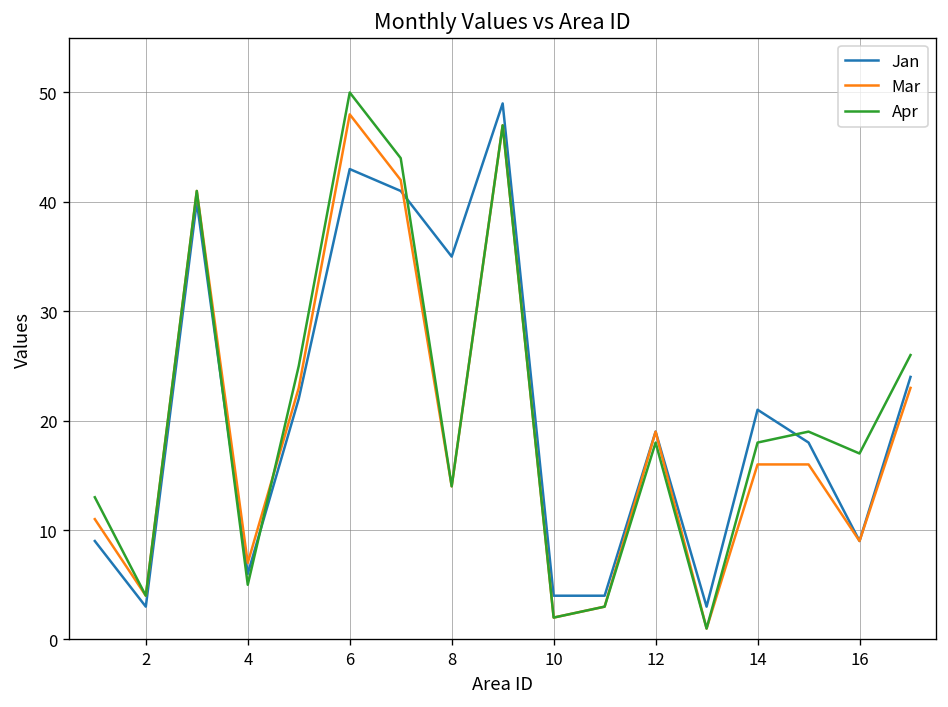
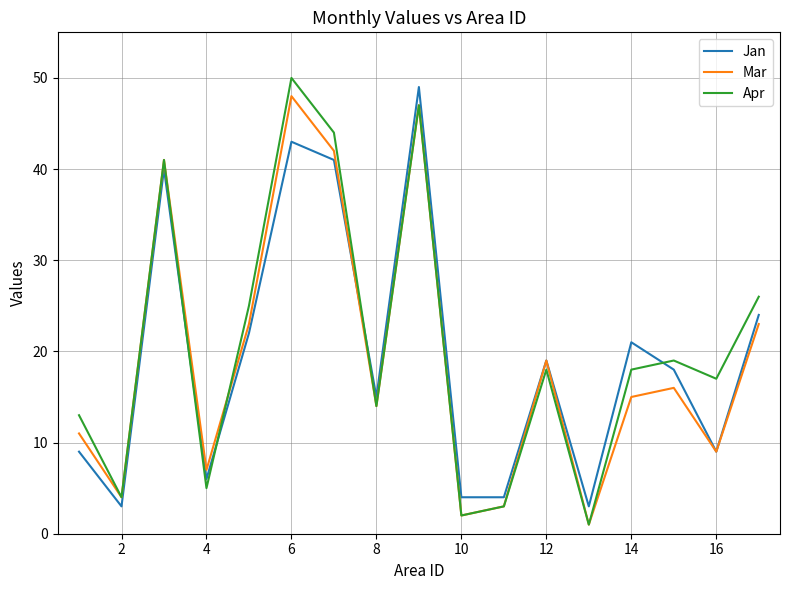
Jan, 8: 35 -> 15
Mar, 14: 16 -> 15
